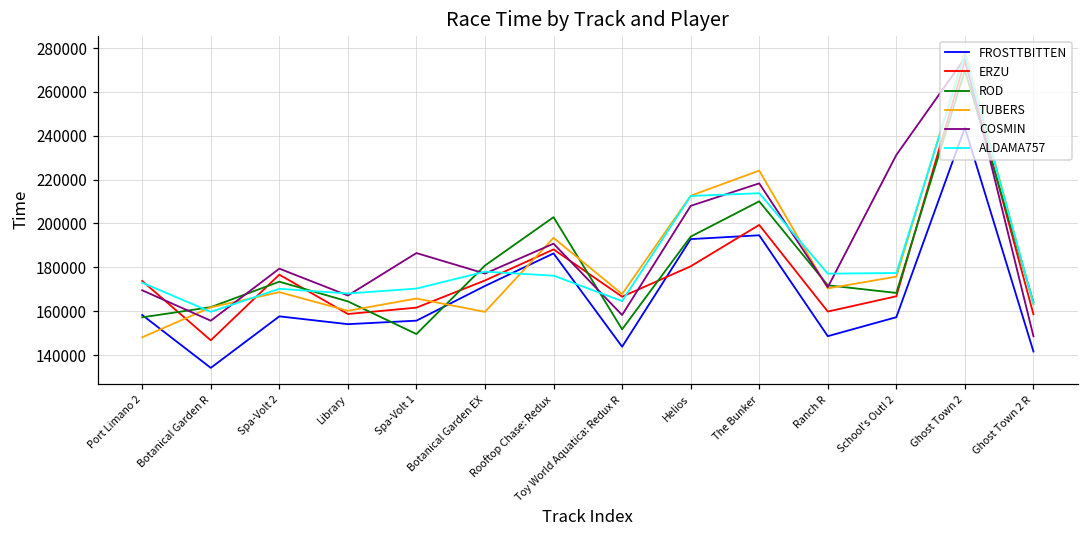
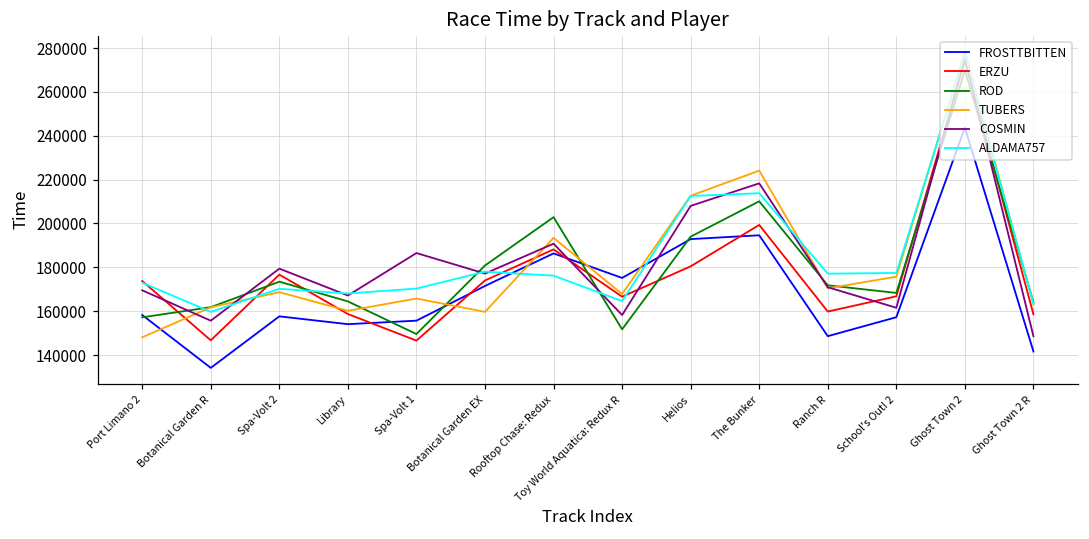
ERZU, Spa-Volt 1: 162000 -> 147000
FROSTTBITTEN, Toy World Aquatica: Redux R: 144000 -> 175000
COSMIN, School's Out! 2: 231000 -> 162000
